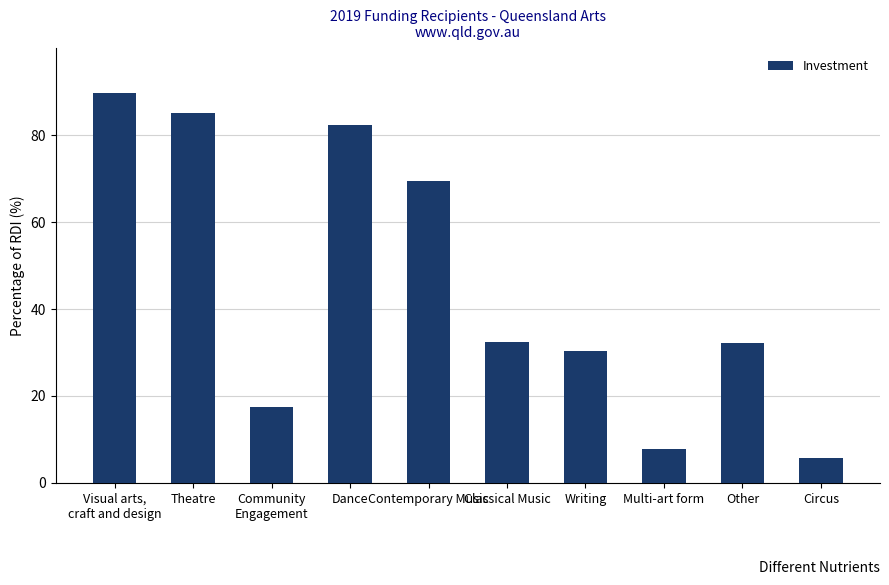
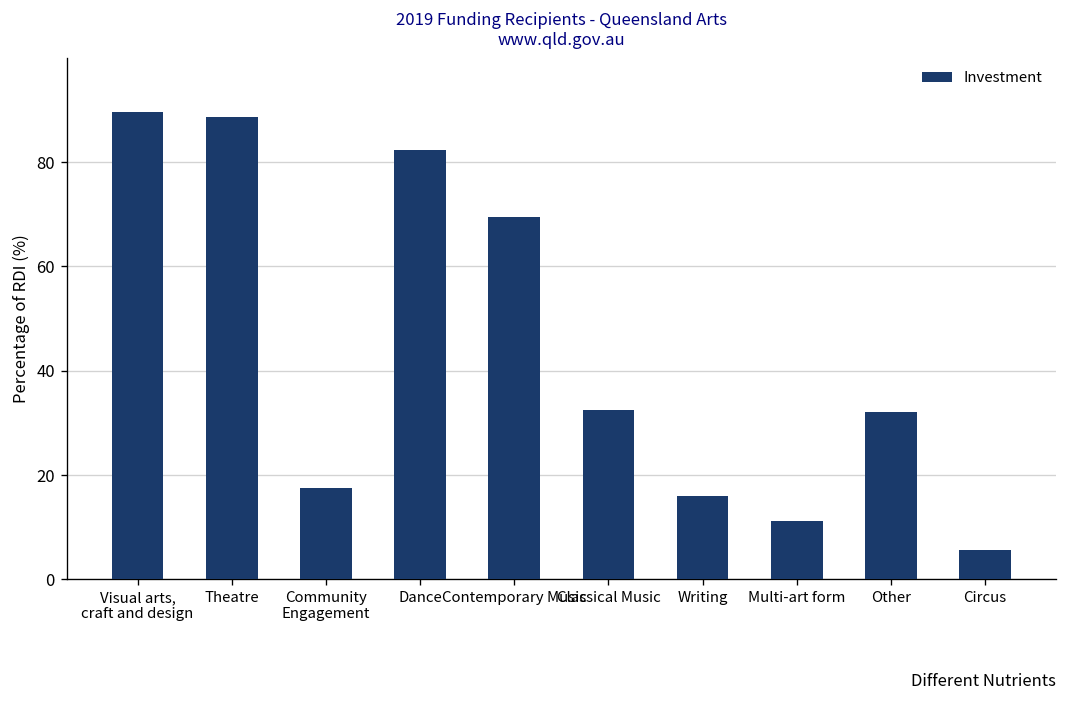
Theatre: 85 -> 89
Writing: 30 -> 16
Multi-art form: 8 -> 11
